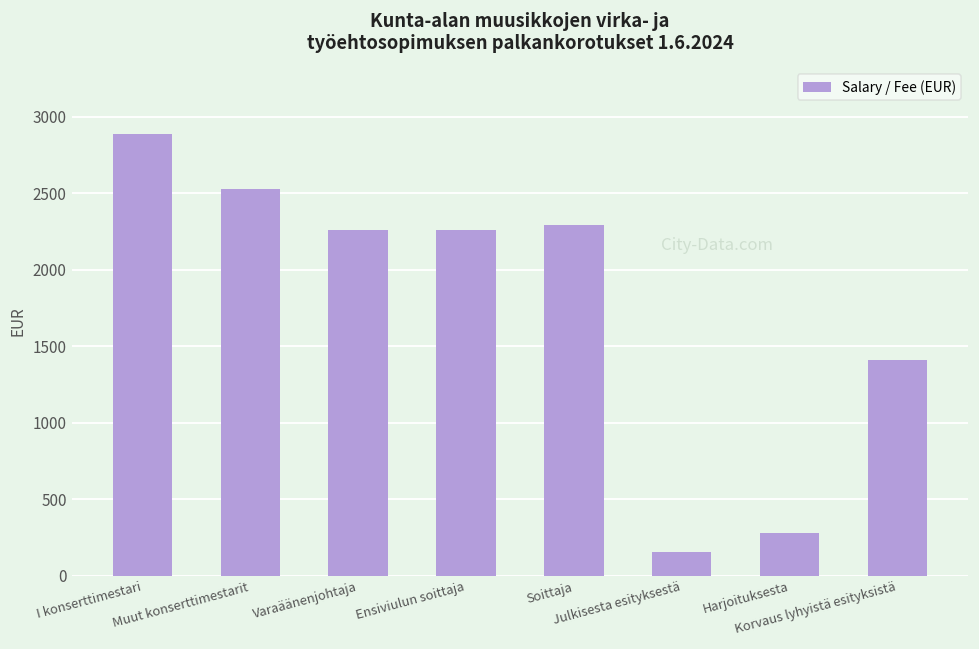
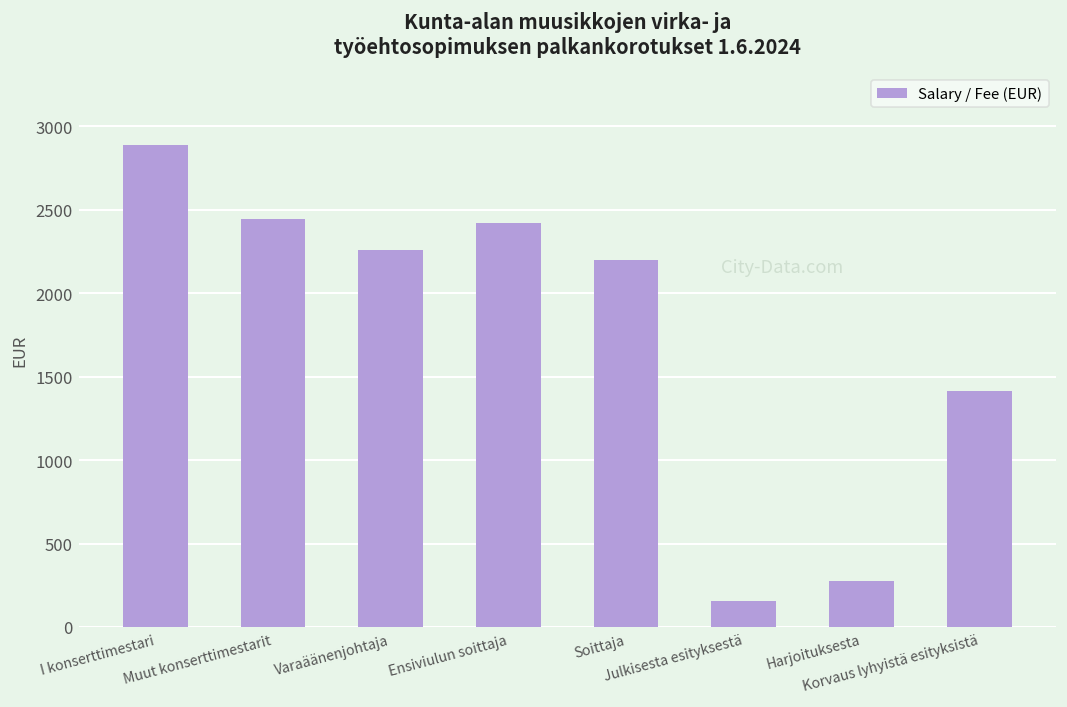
Muut konserttimestarit: 2530 -> 2440
Ensiviulun soittaja: 2260 -> 2420
Soittaja: 2300 -> 2200
